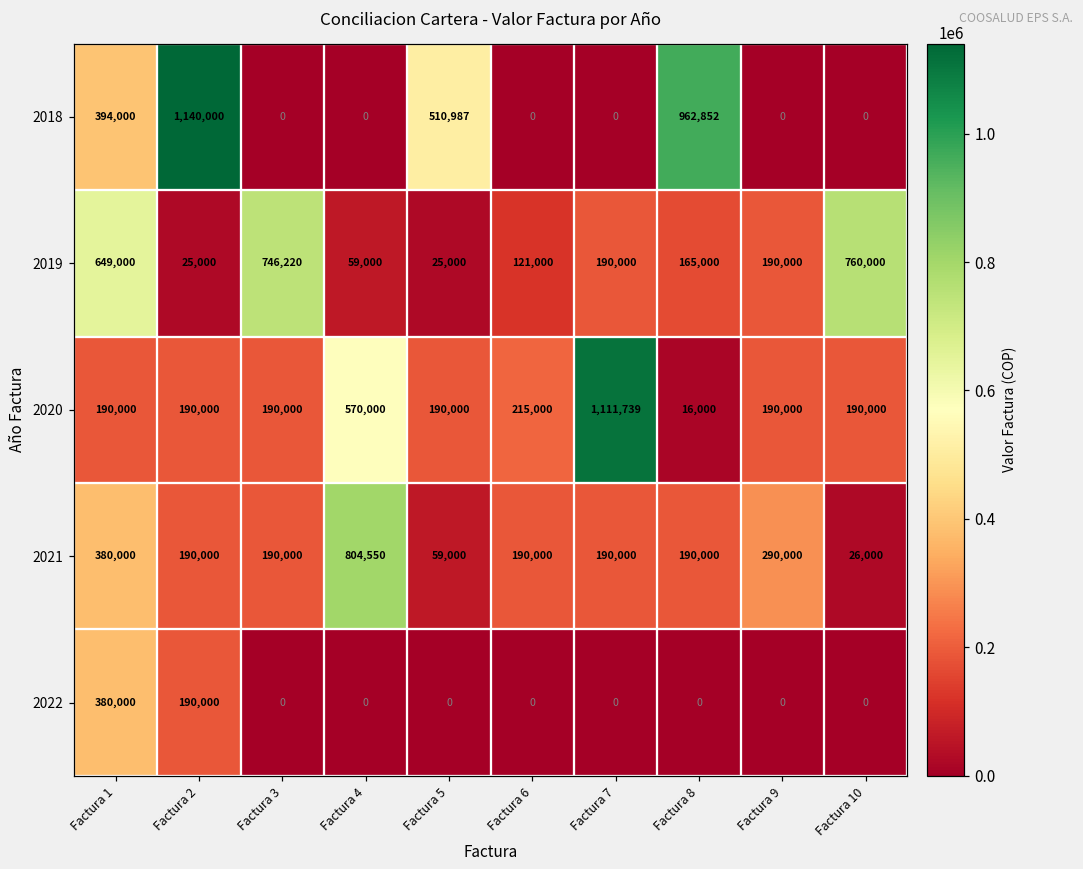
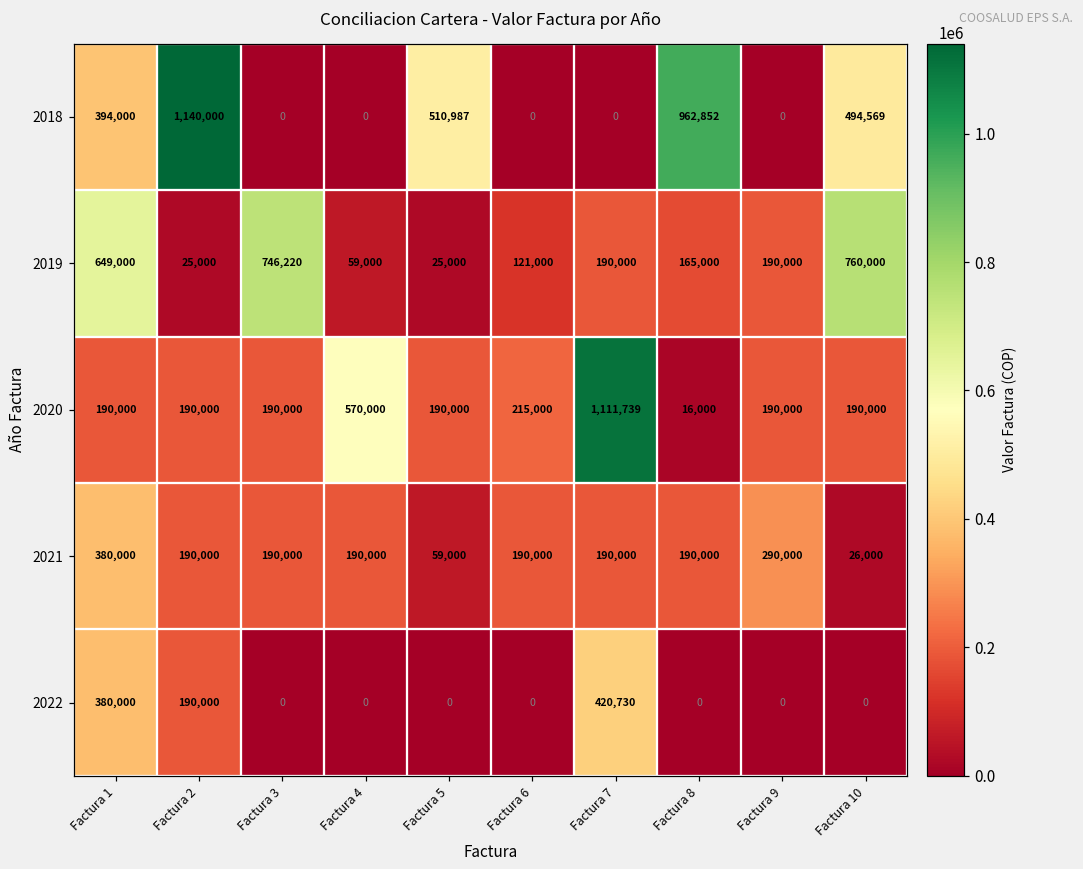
2018, Factura 10: 0 -> 494,569
2021, Factura 4: 804,550 -> 190,000
2022, Factura 7: 0 -> 420,730
